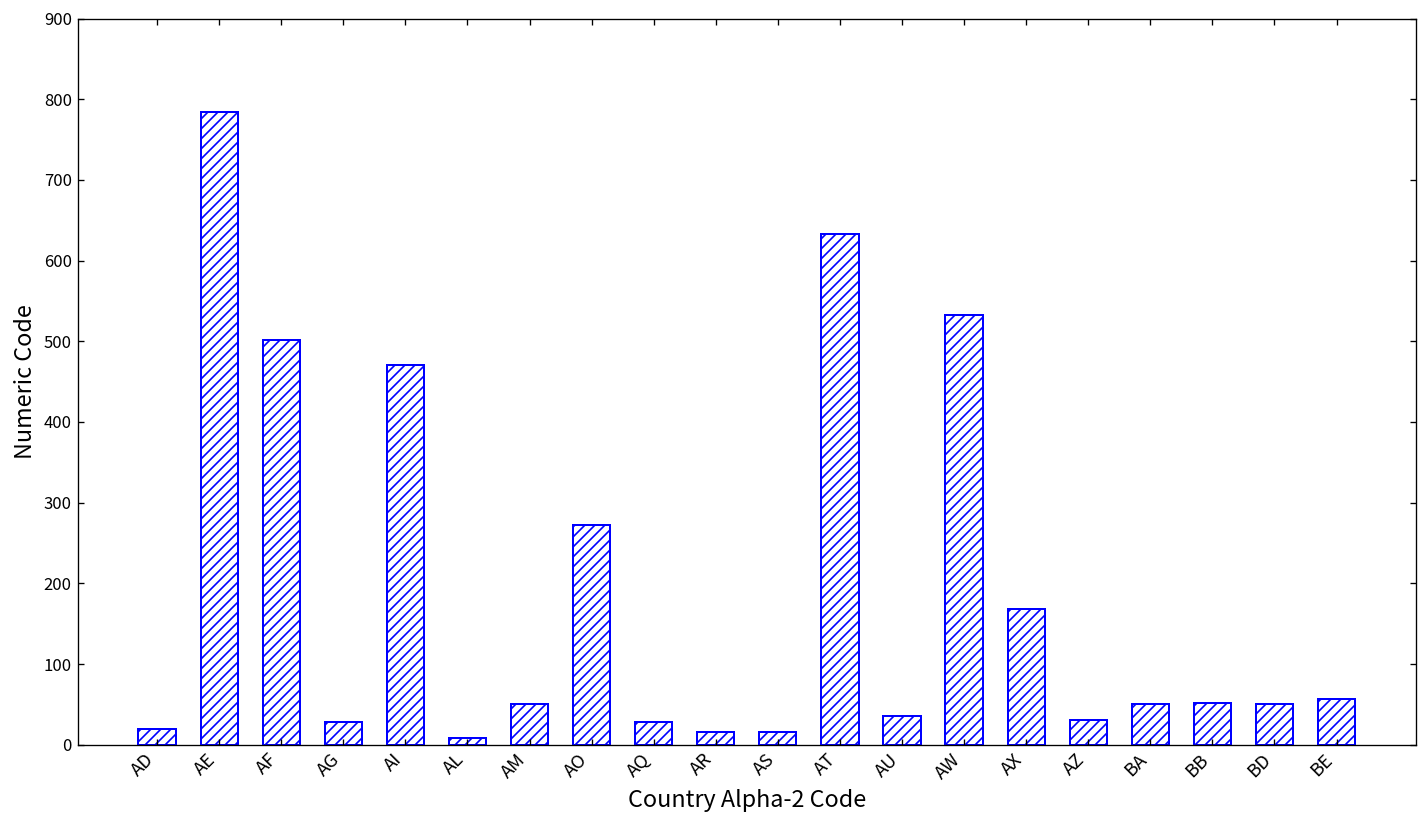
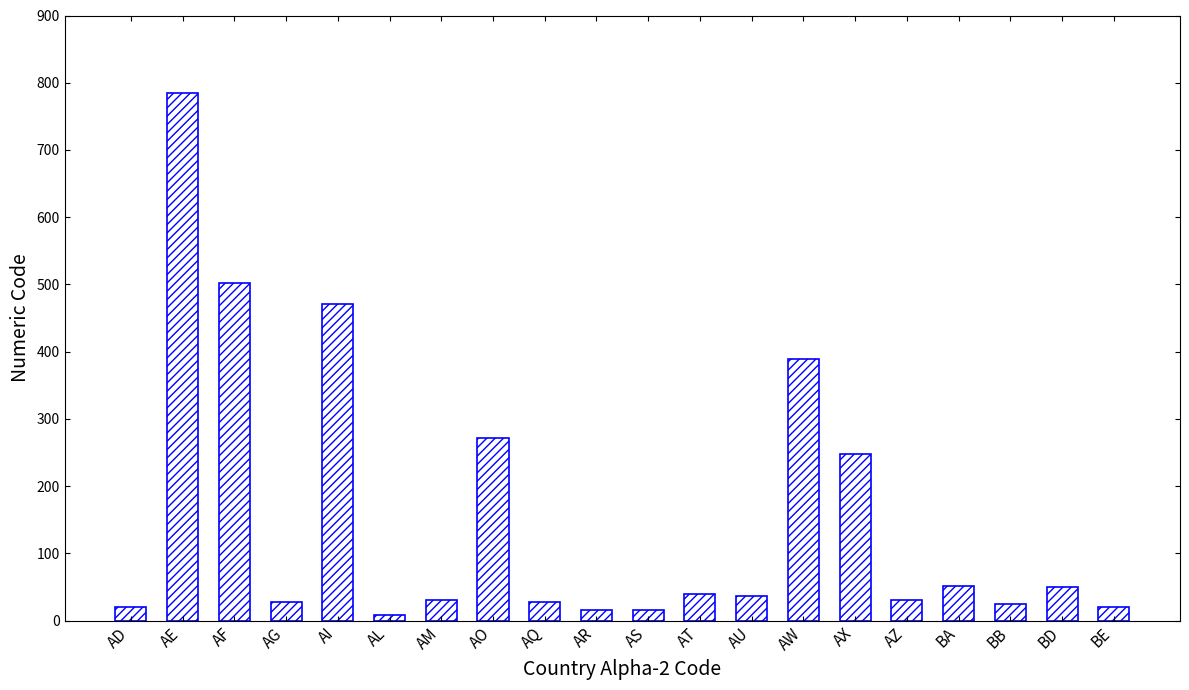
AM: 50 -> 30
AT: 630 -> 40
AW: 530 -> 390
AX: 170 -> 250
BB: 50 -> 20
BE: 60 -> 20
